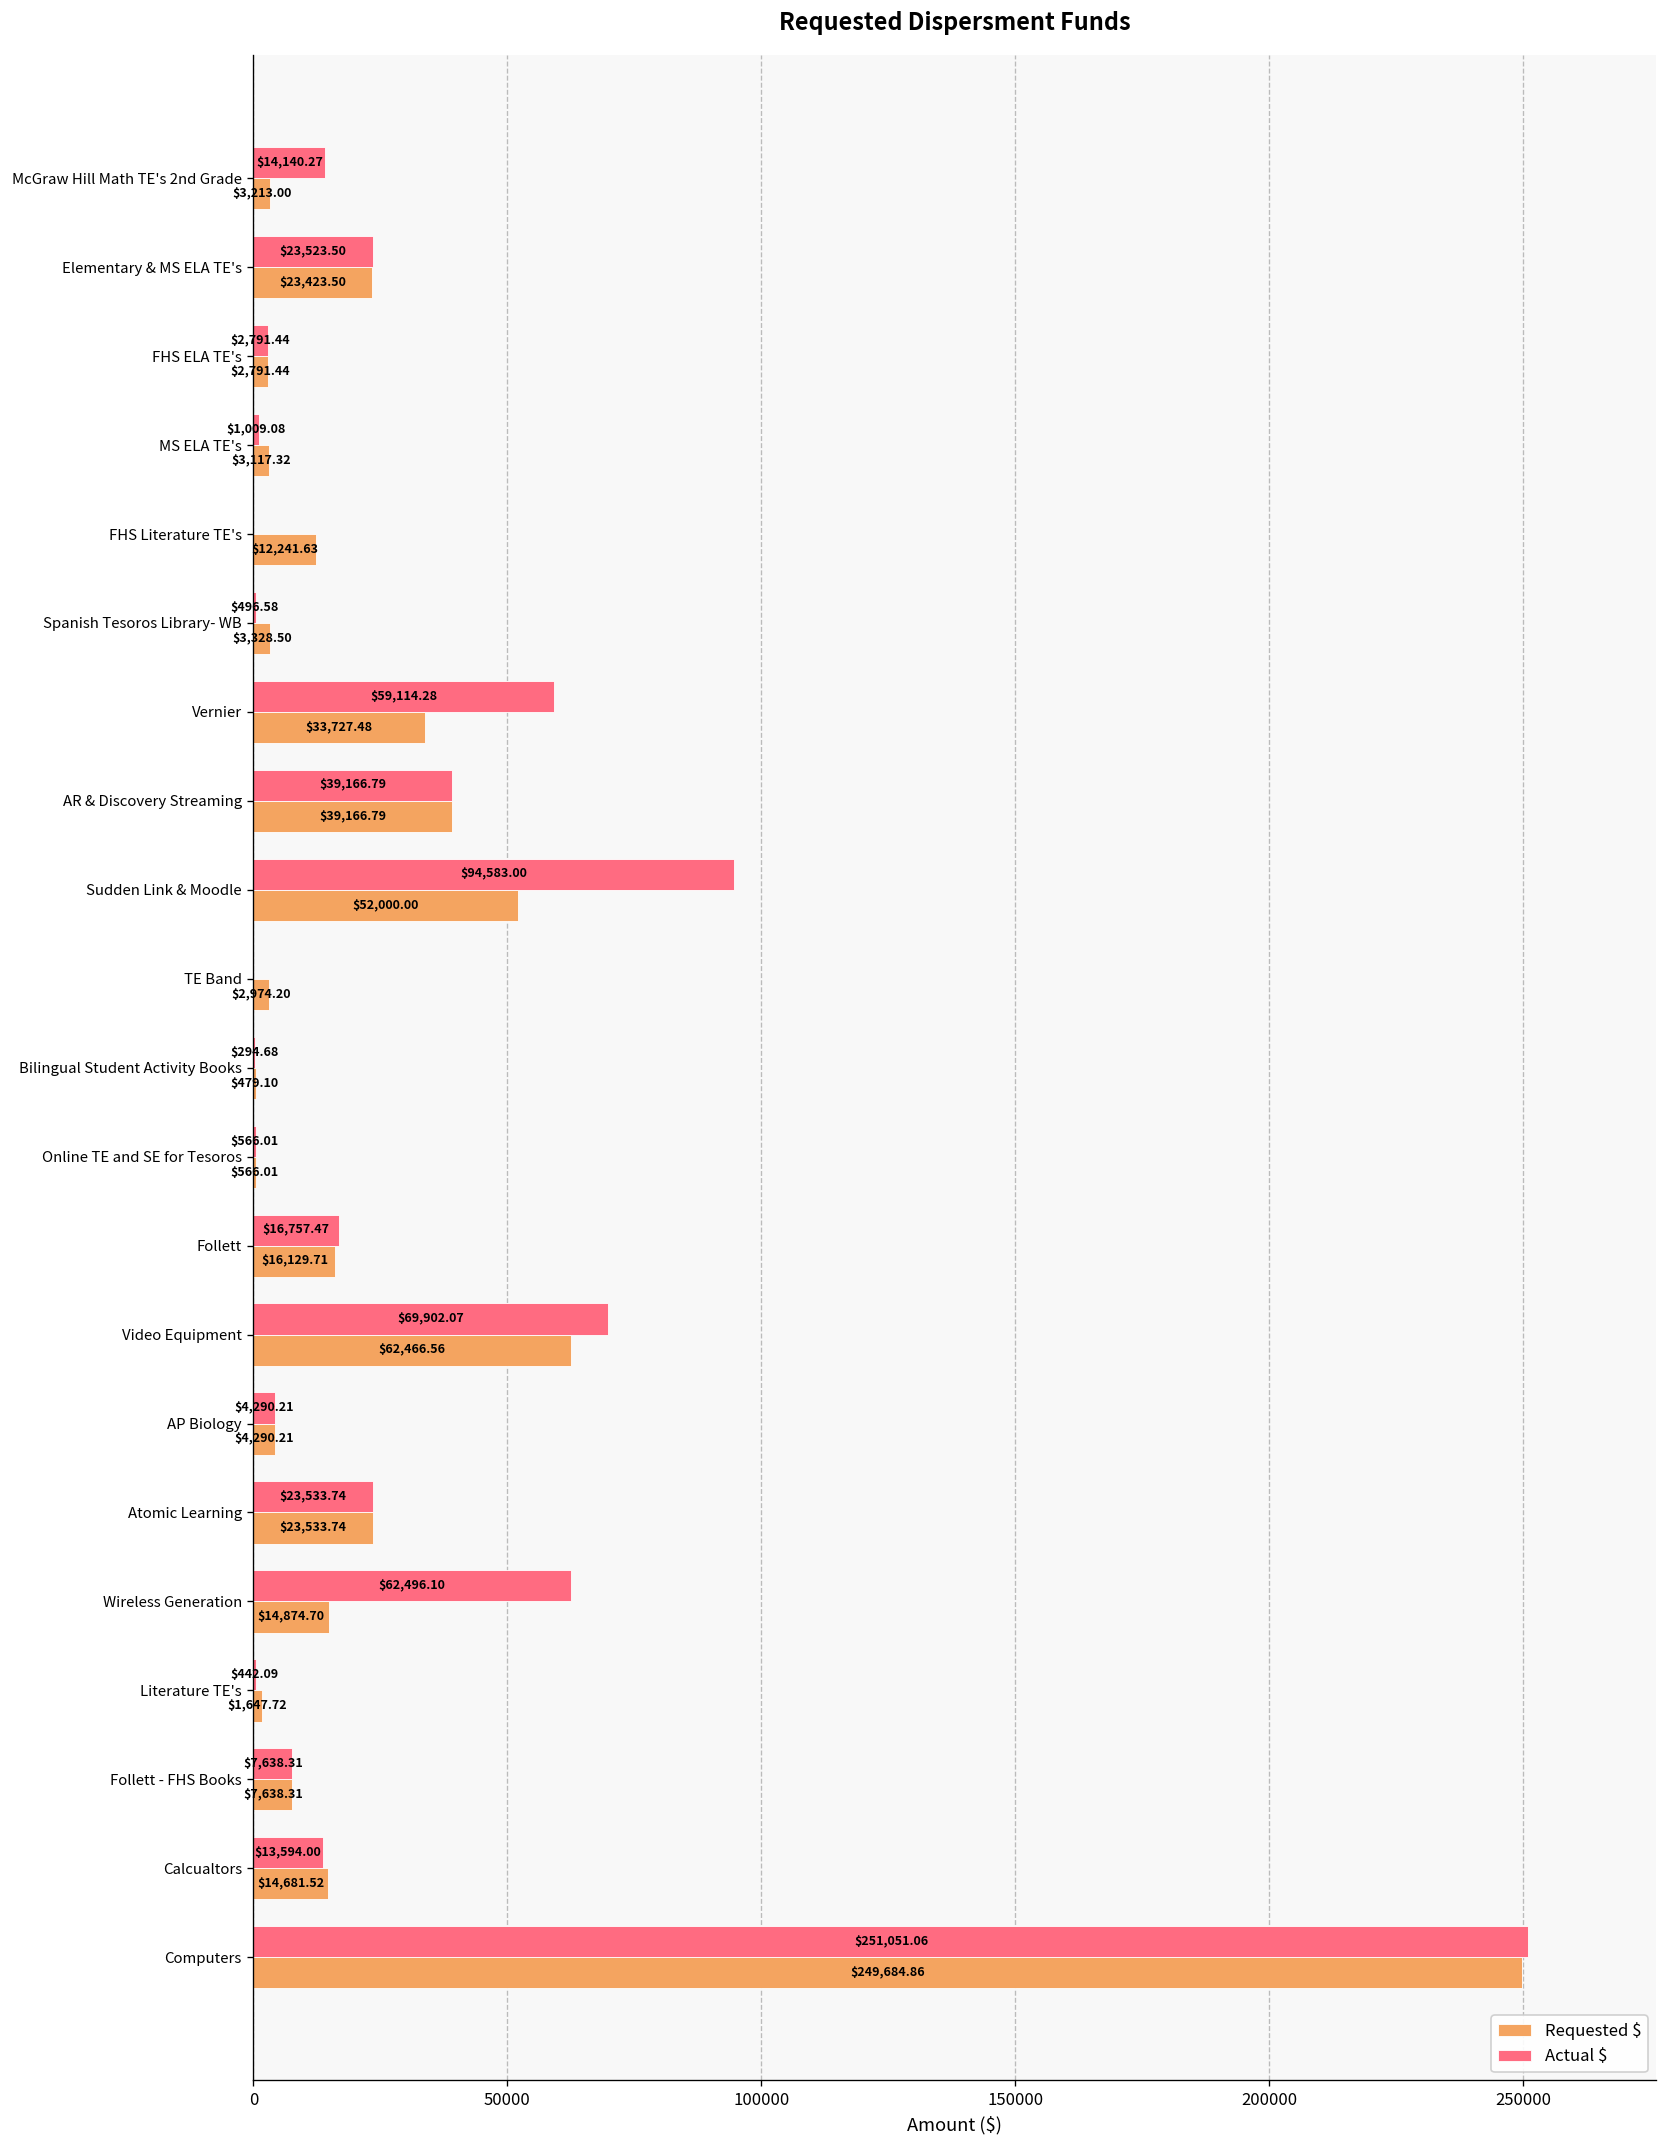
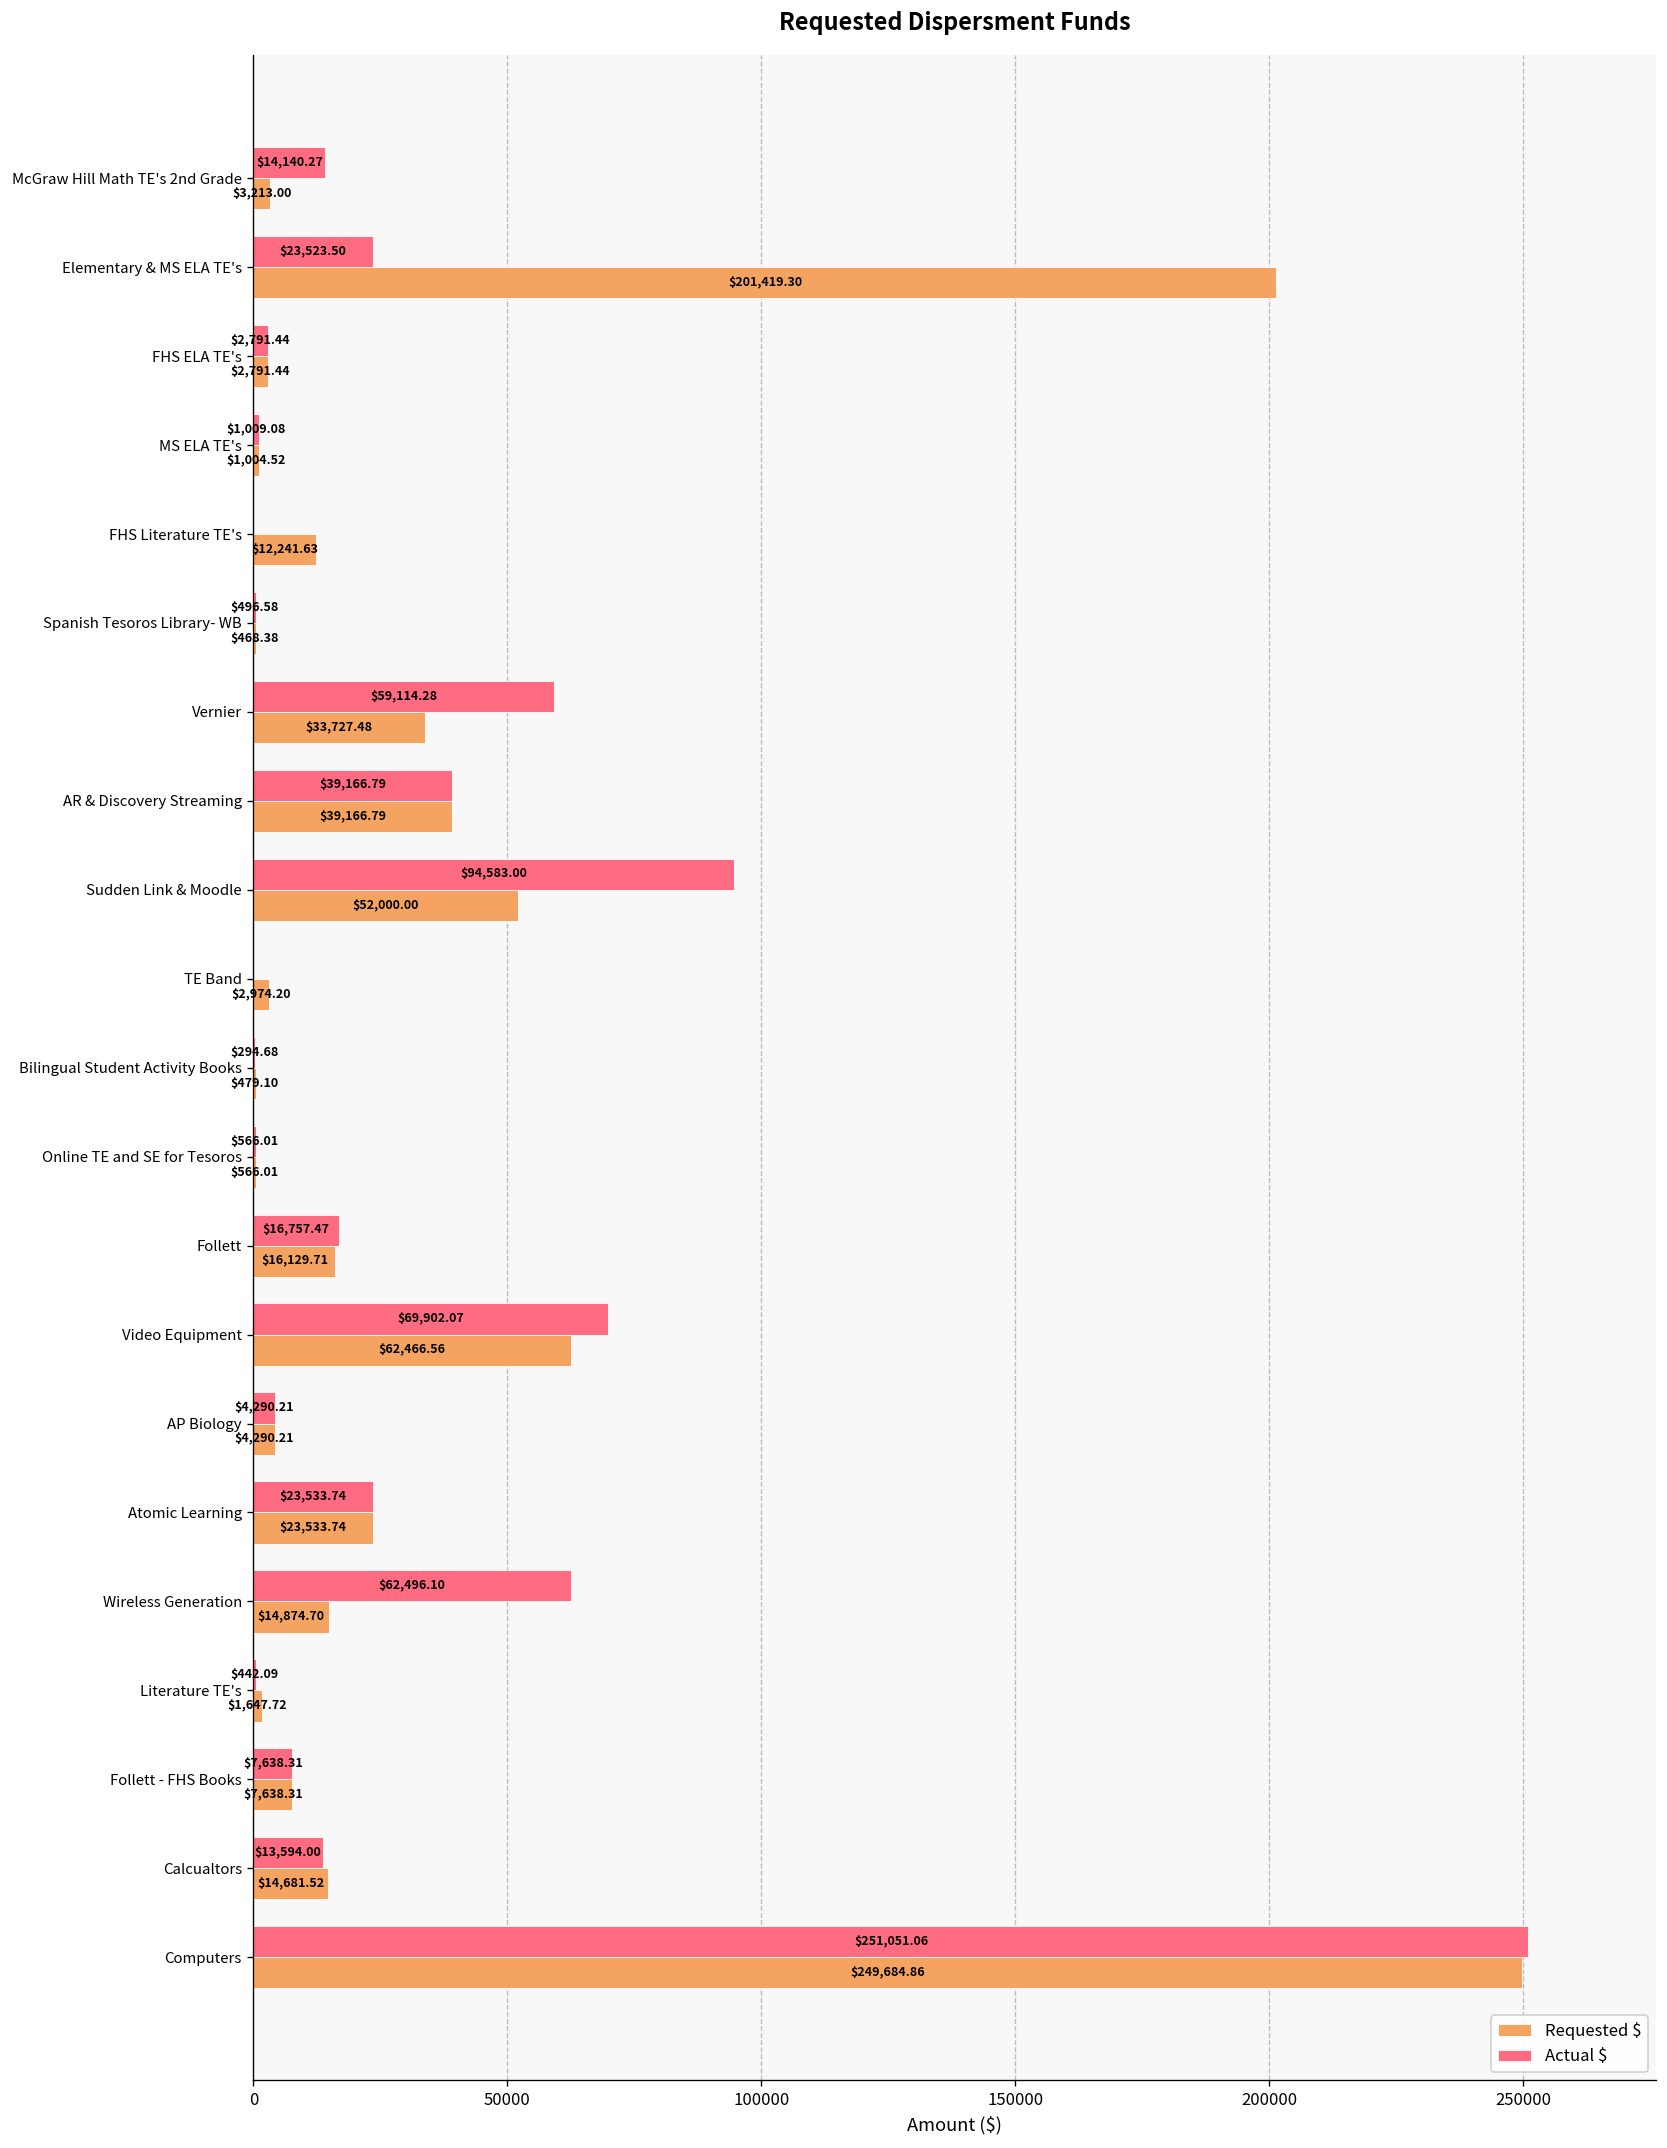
Requested $, Elementary & MS ELA TE's: $23,423.50 -> $201,419.30
Requested $, MS ELA TE's: $3,117.32 -> $1,004.52
Requested $, Spanish Tesoros Library- WB: $3,328.50 -> $468.38
